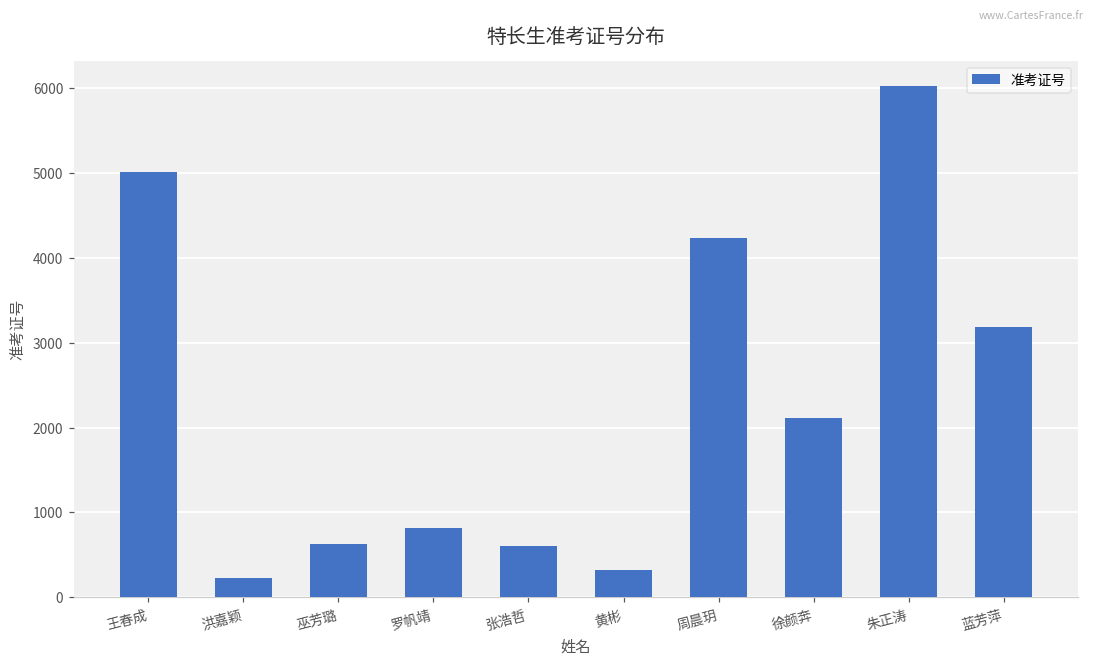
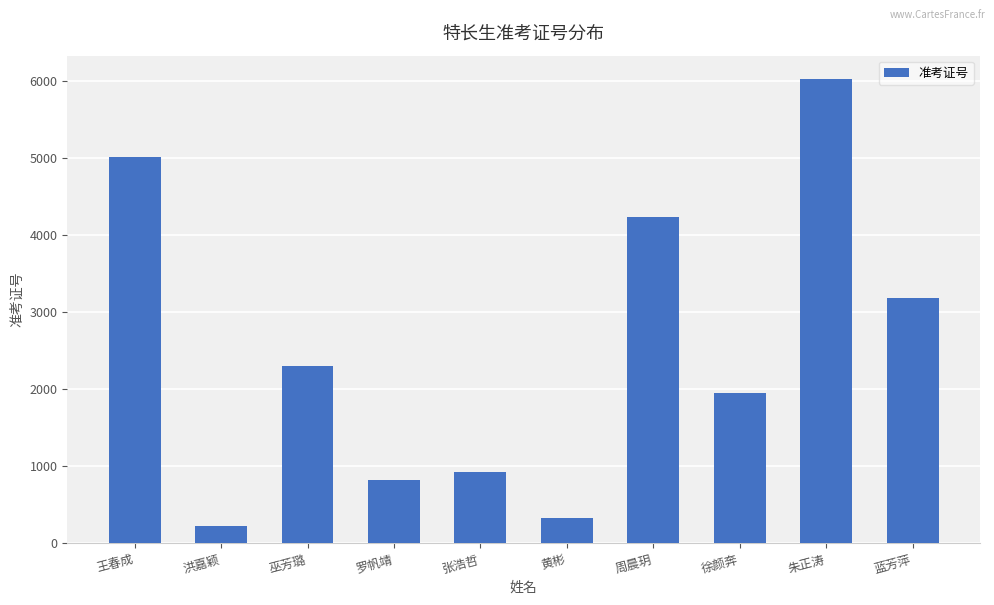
巫芳璐: 600 -> 2300
张浩哲: 600 -> 900
徐颜奔: 2100 -> 2000
